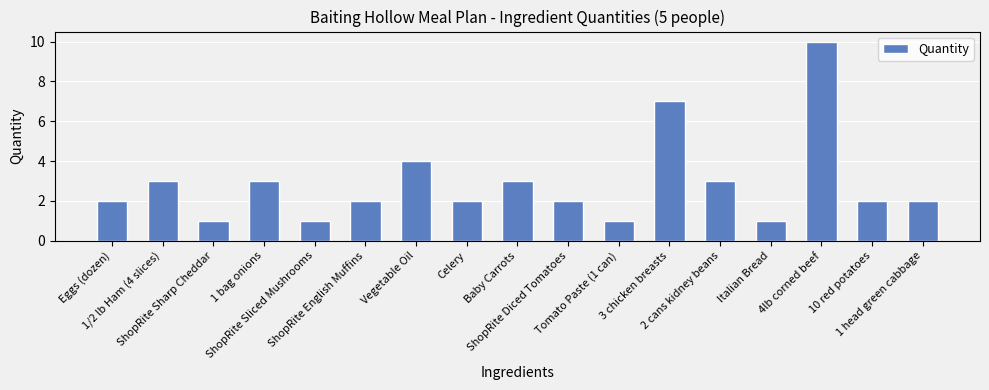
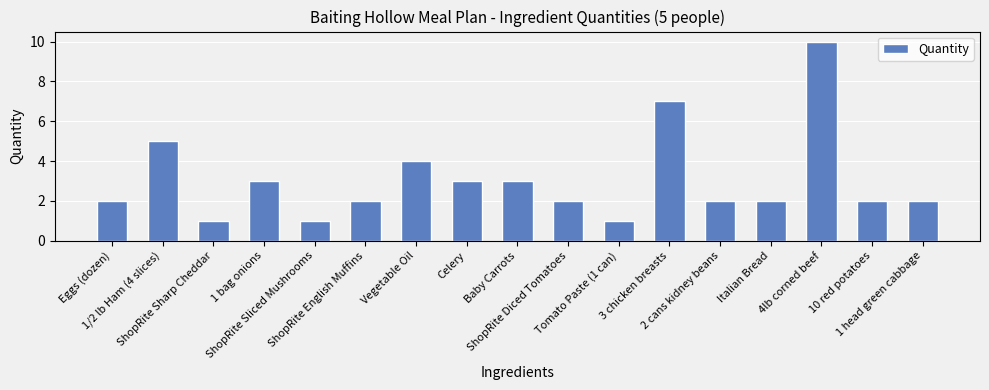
1/2 lb Ham (4 slices): 3 -> 5
Celery: 2 -> 3
2 cans kidney beans: 3 -> 2
Italian Bread: 1 -> 2
